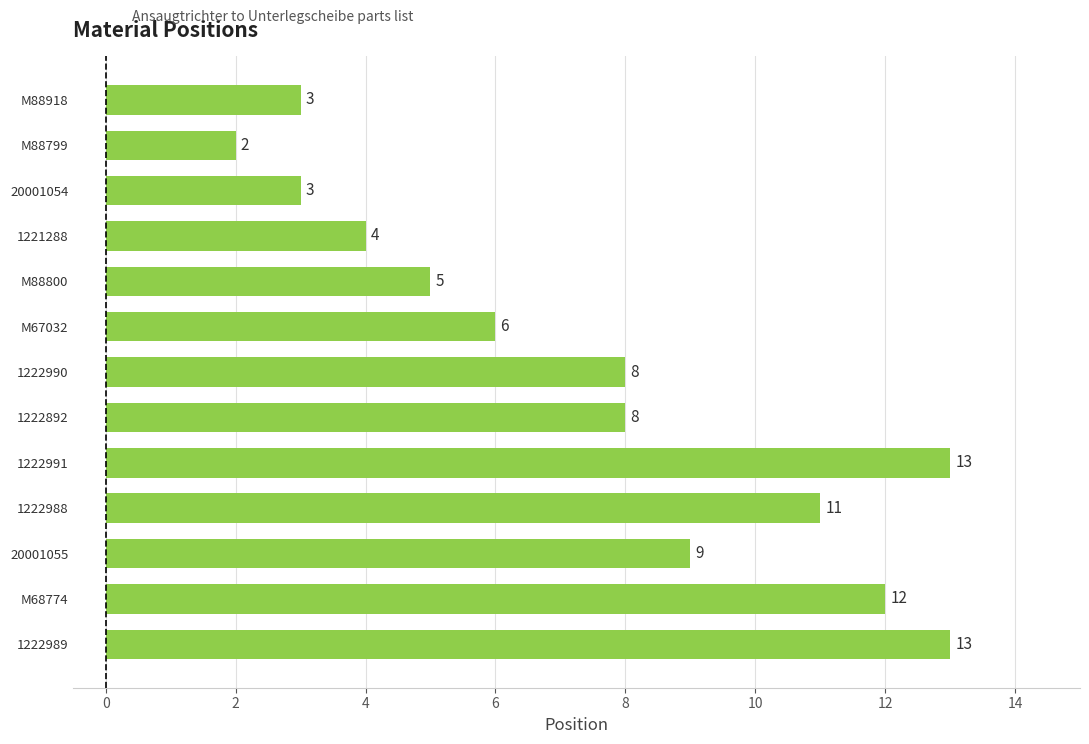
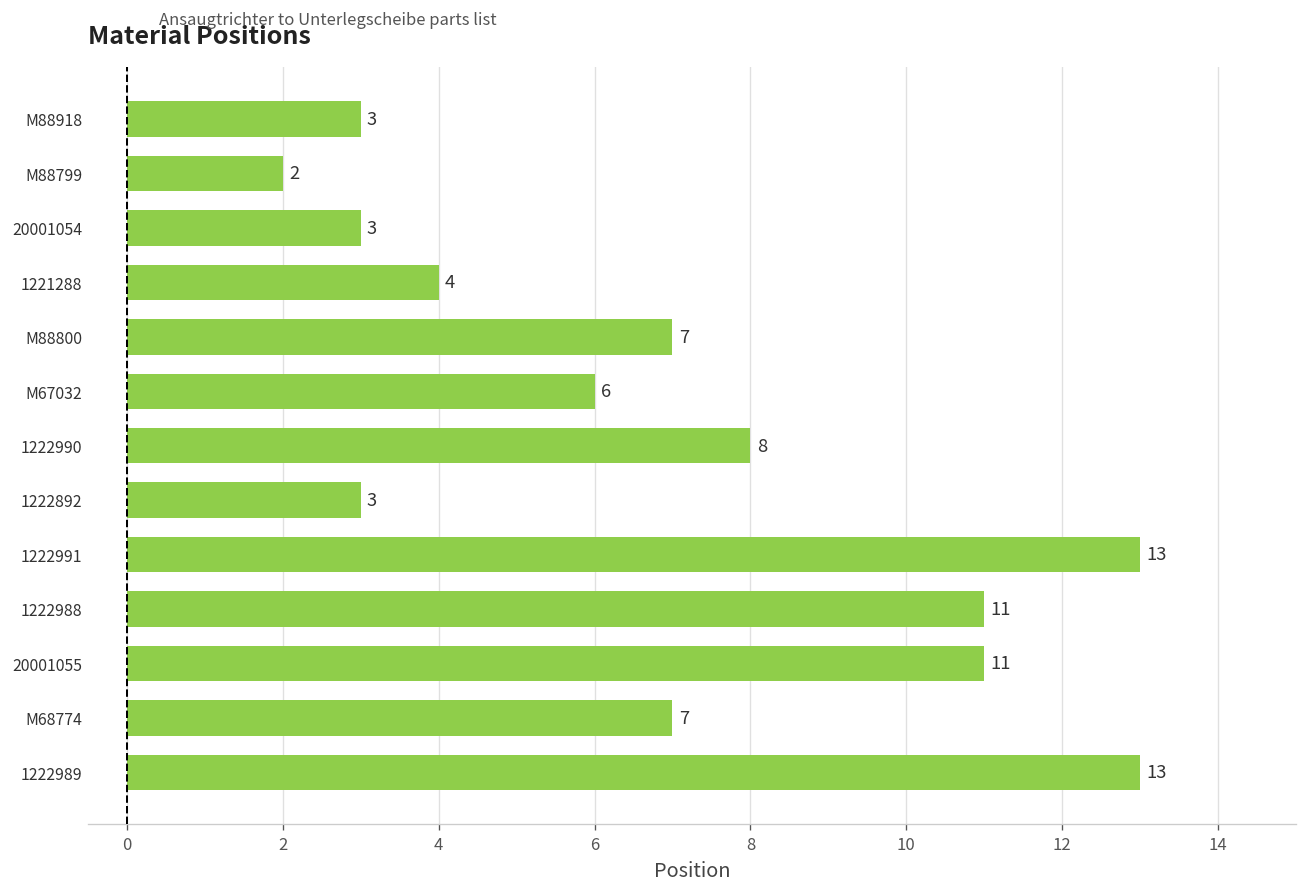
M88800: 5 -> 7
1222892: 8 -> 3
20001055: 9 -> 11
M68774: 12 -> 7
